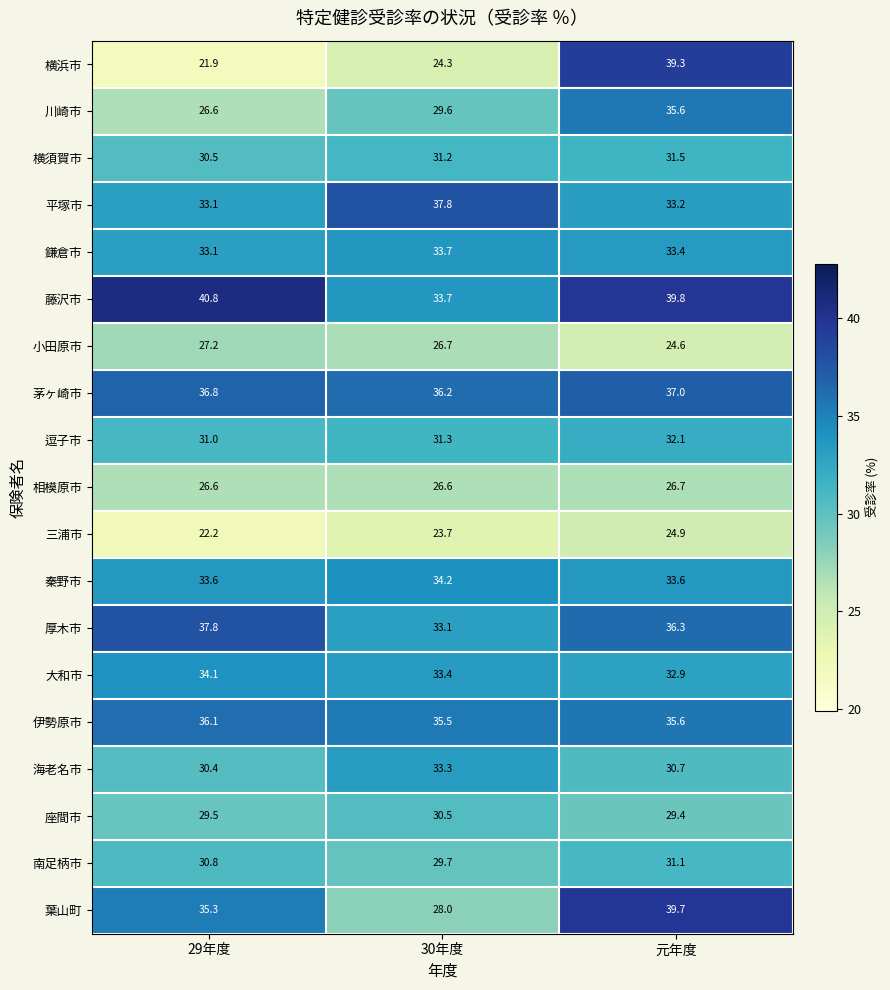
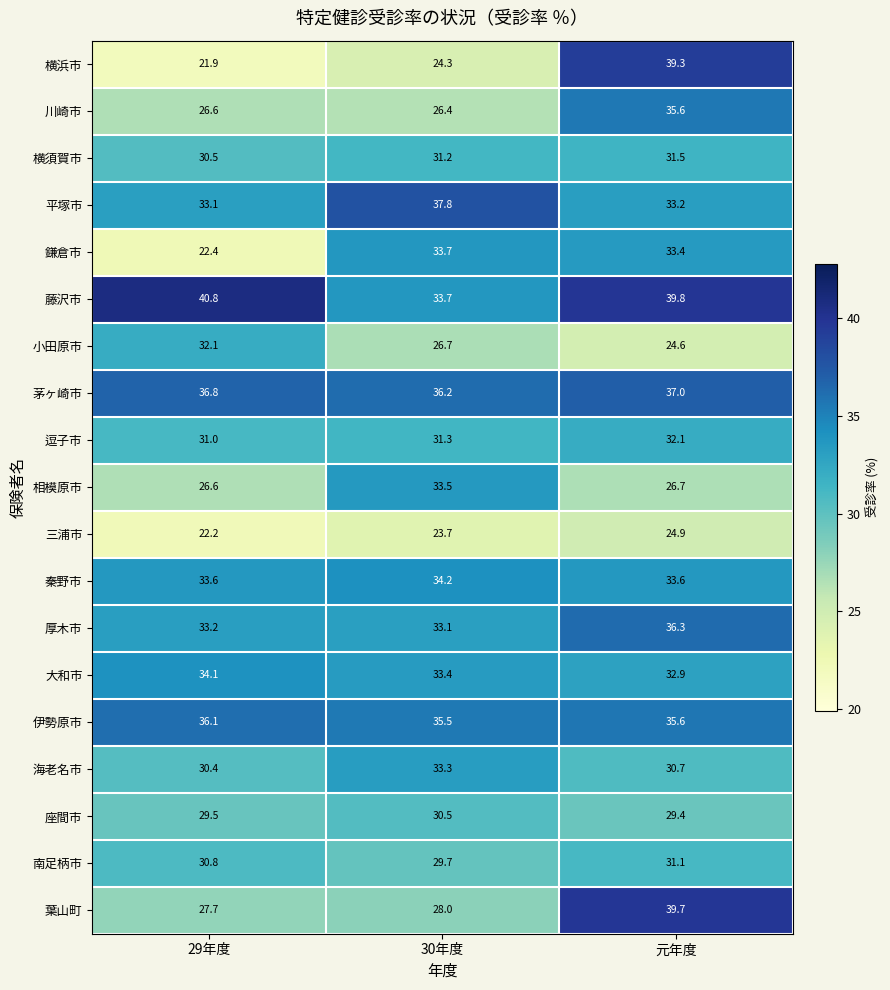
川崎市, 30年度: 29.6 -> 26.4
鎌倉市, 29年度: 33.1 -> 22.4
小田原市, 29年度: 27.2 -> 32.1
相模原市, 30年度: 26.6 -> 33.5
厚木市, 29年度: 37.8 -> 33.2
葉山町, 29年度: 35.3 -> 27.7
